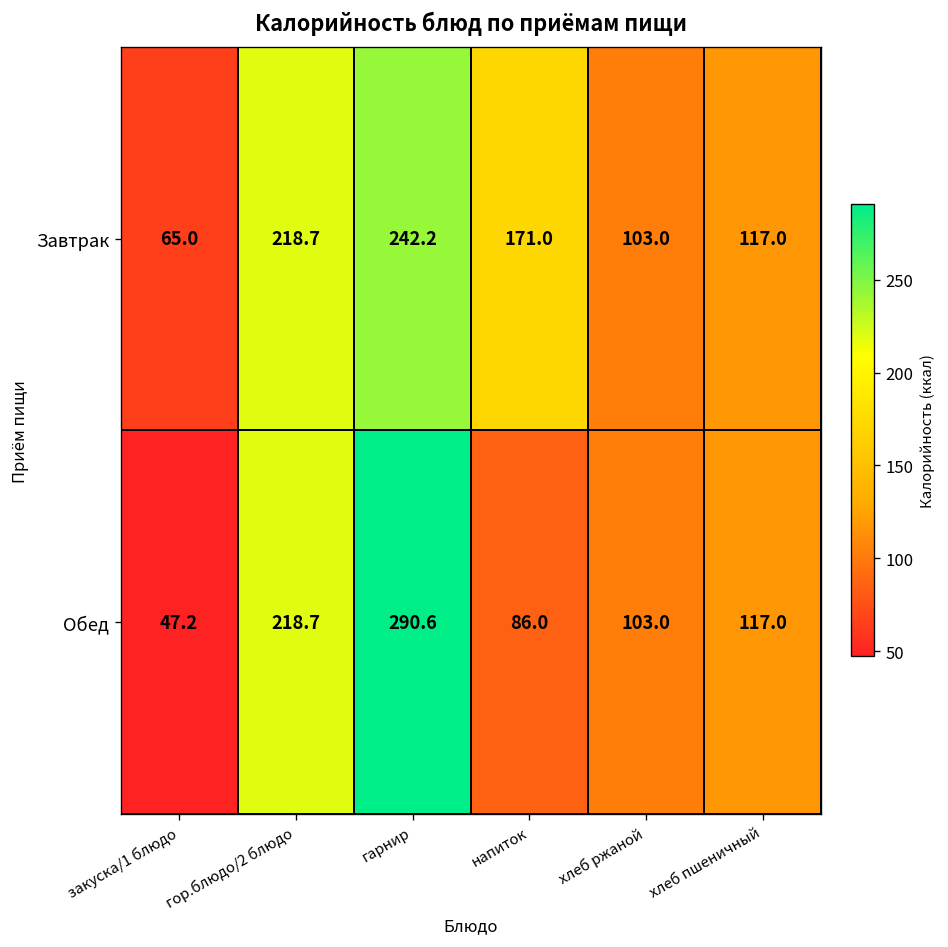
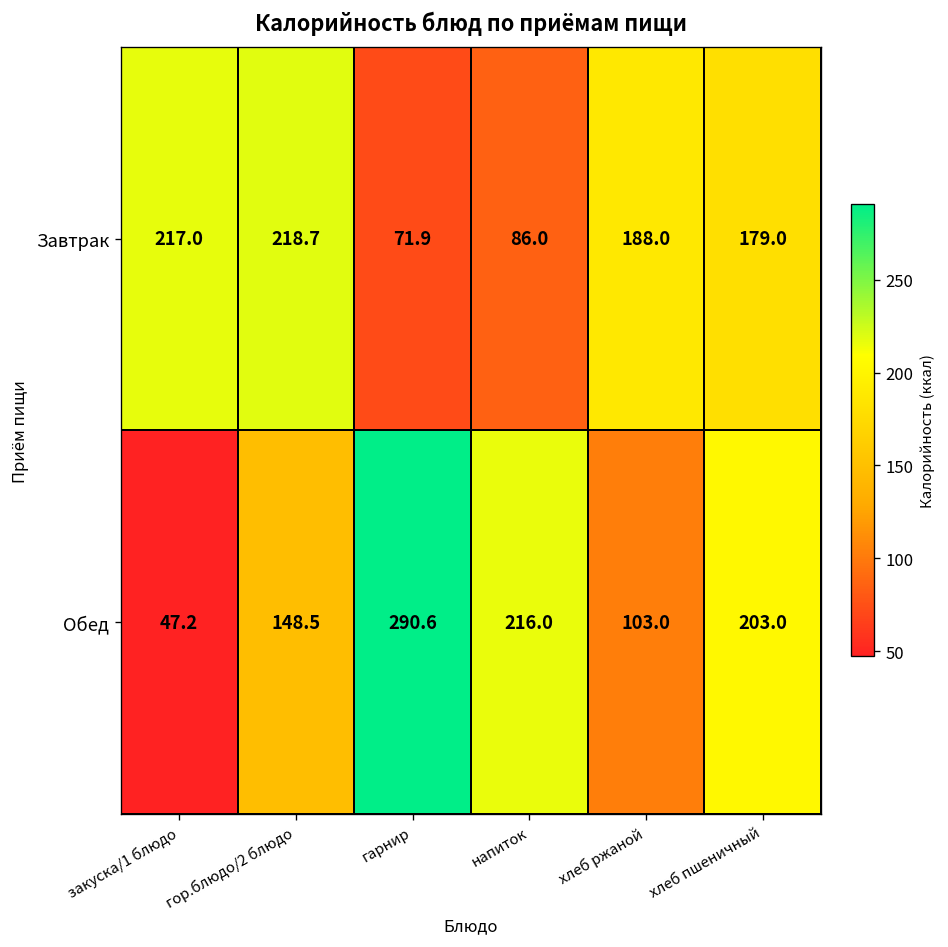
Завтрак, закуска/1 блюдо: 65.0 -> 217.0
Завтрак, гарнир: 242.2 -> 71.9
Завтрак, напиток: 171.0 -> 86.0
Завтрак, хлеб ржаной: 103.0 -> 188.0
Завтрак, хлеб пшеничный: 117.0 -> 179.0
Обед, гор.блюдо/2 блюдо: 218.7 -> 148.5
Обед, напиток: 86.0 -> 216.0
Обед, хлеб пшеничный: 117.0 -> 203.0
